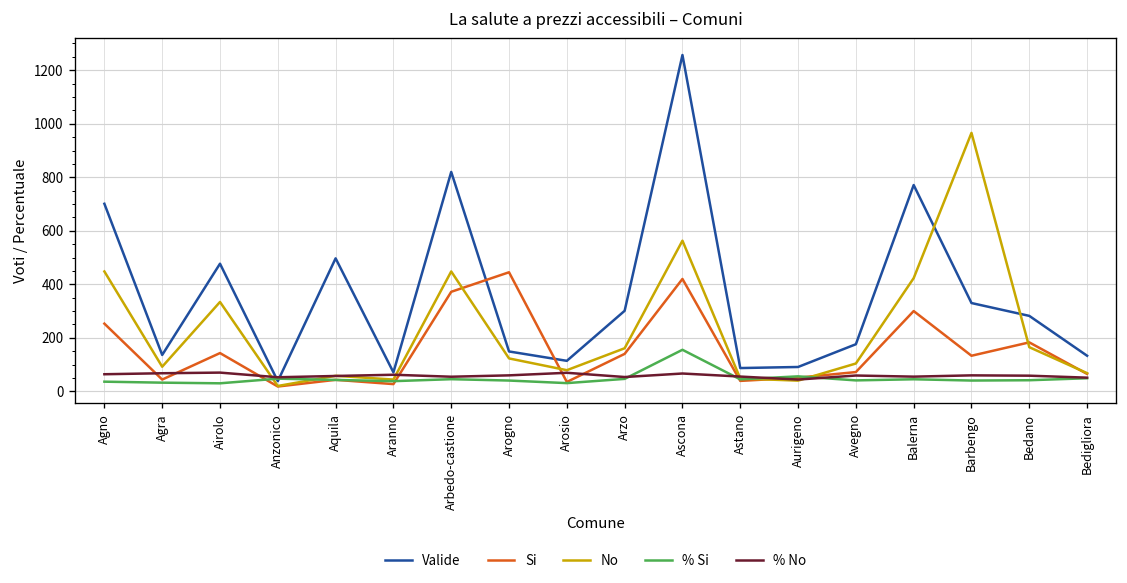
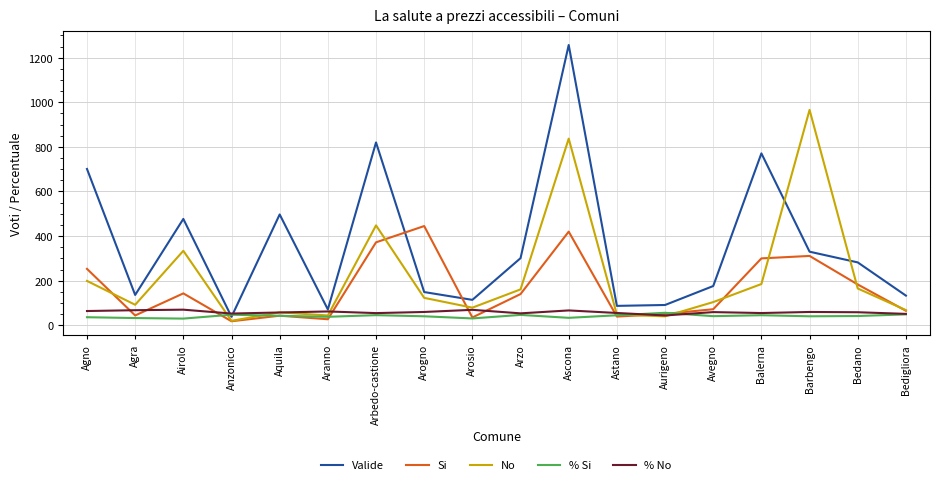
No, Agno: 450 -> 200
No, Ascona: 560 -> 840
% Si, Ascona: 160 -> 30
No, Balerna: 420 -> 190
Si, Barbengo: 130 -> 310
